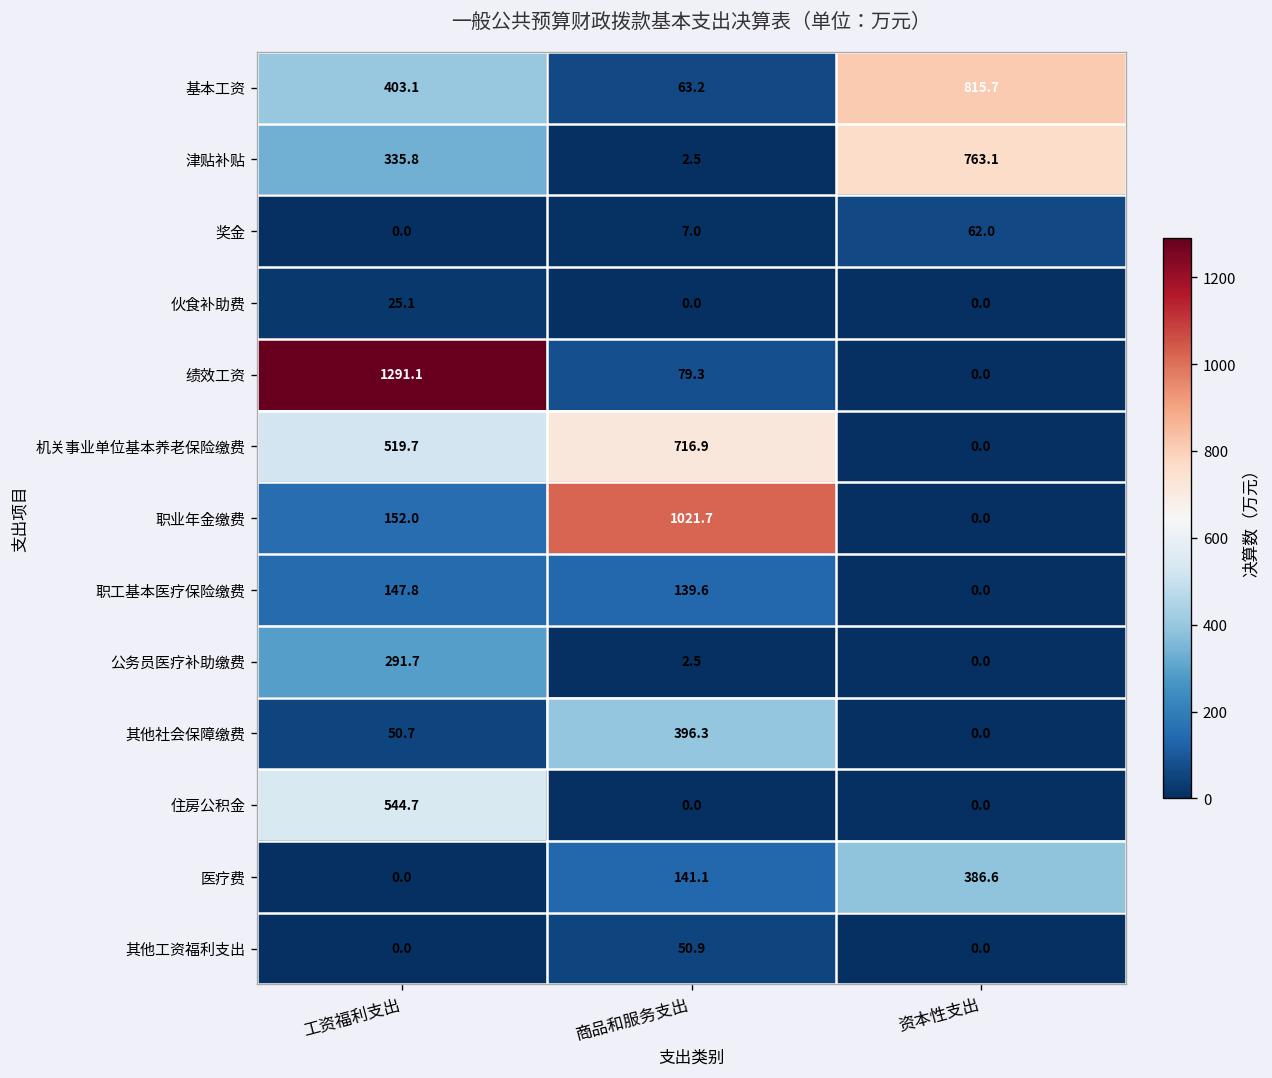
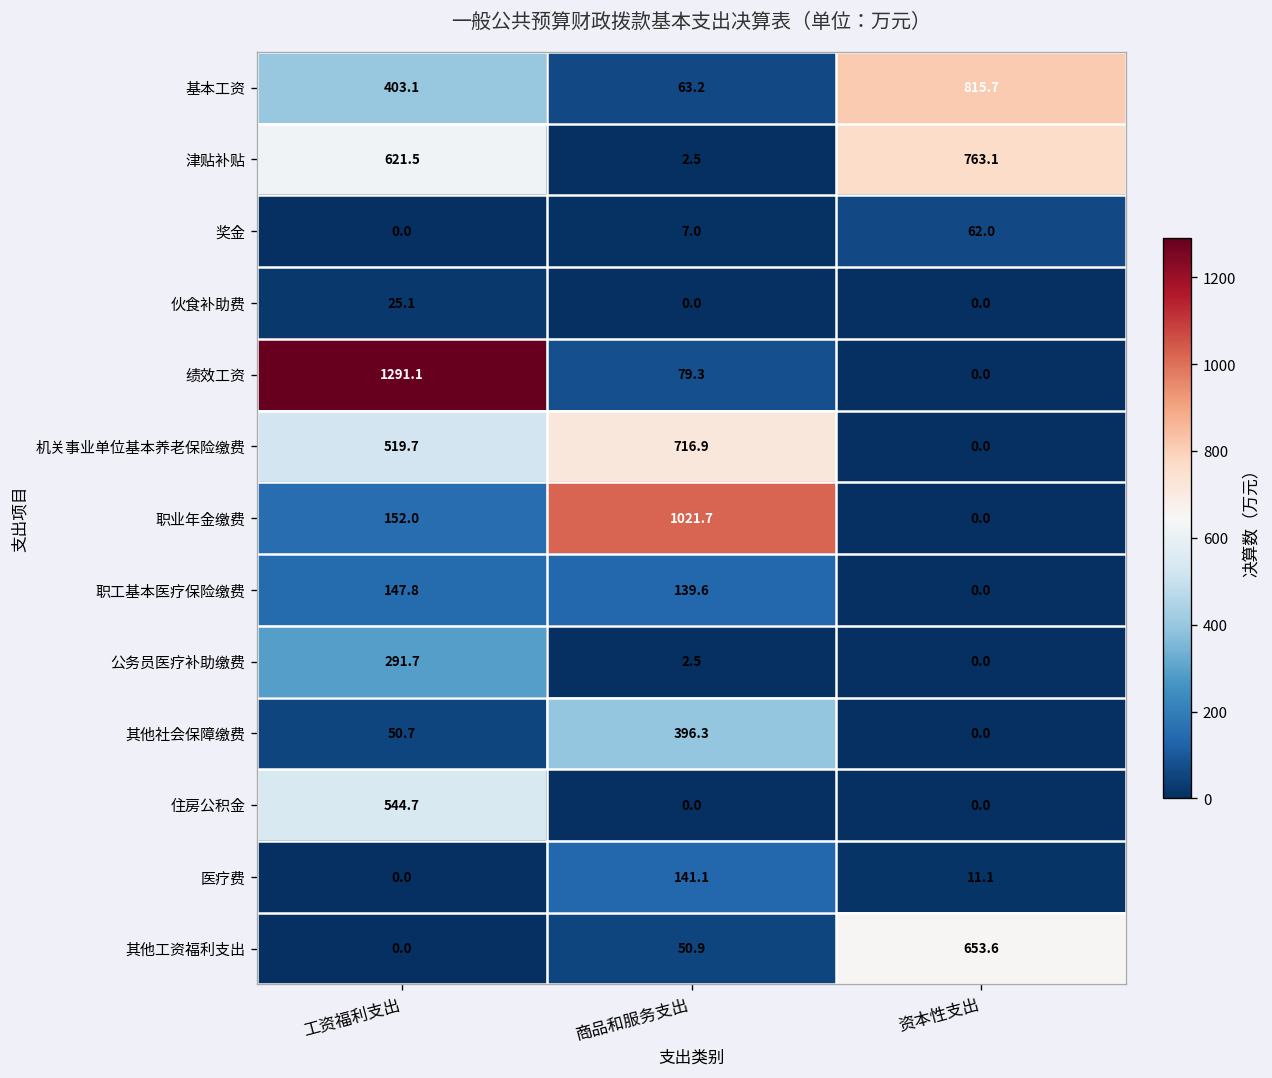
津贴补贴, 工资福利支出: 335.8 -> 621.5
医疗费, 资本性支出: 386.6 -> 11.1
其他工资福利支出, 资本性支出: 0.0 -> 653.6
